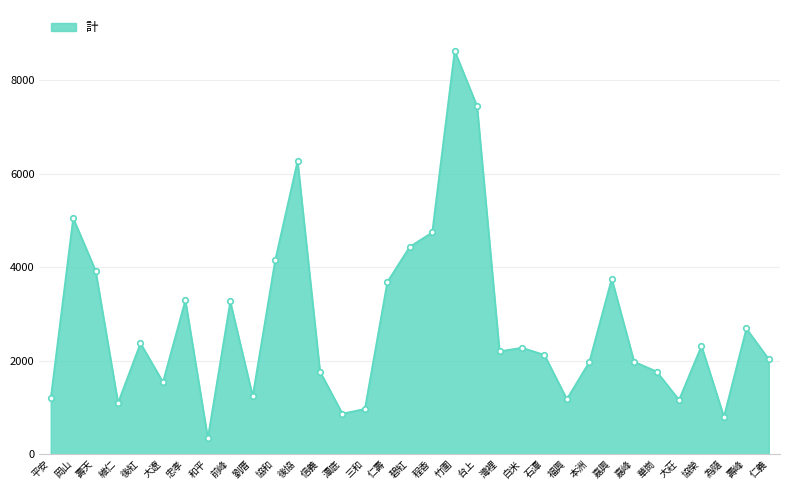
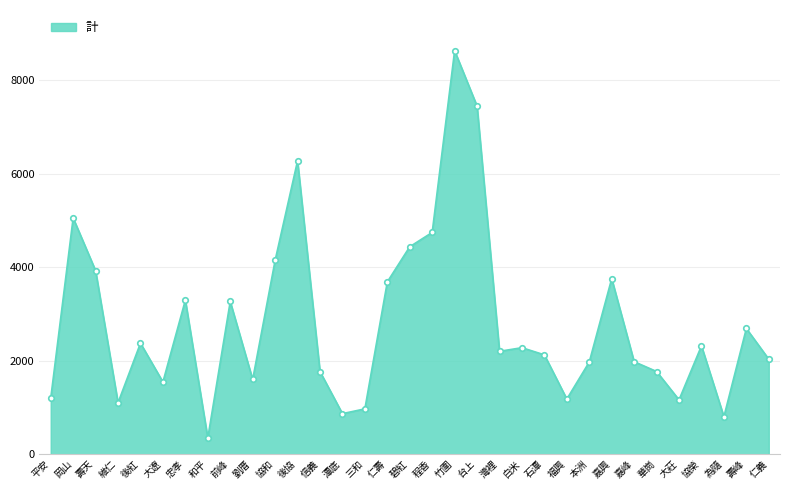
劉厝: 1200 -> 1600
